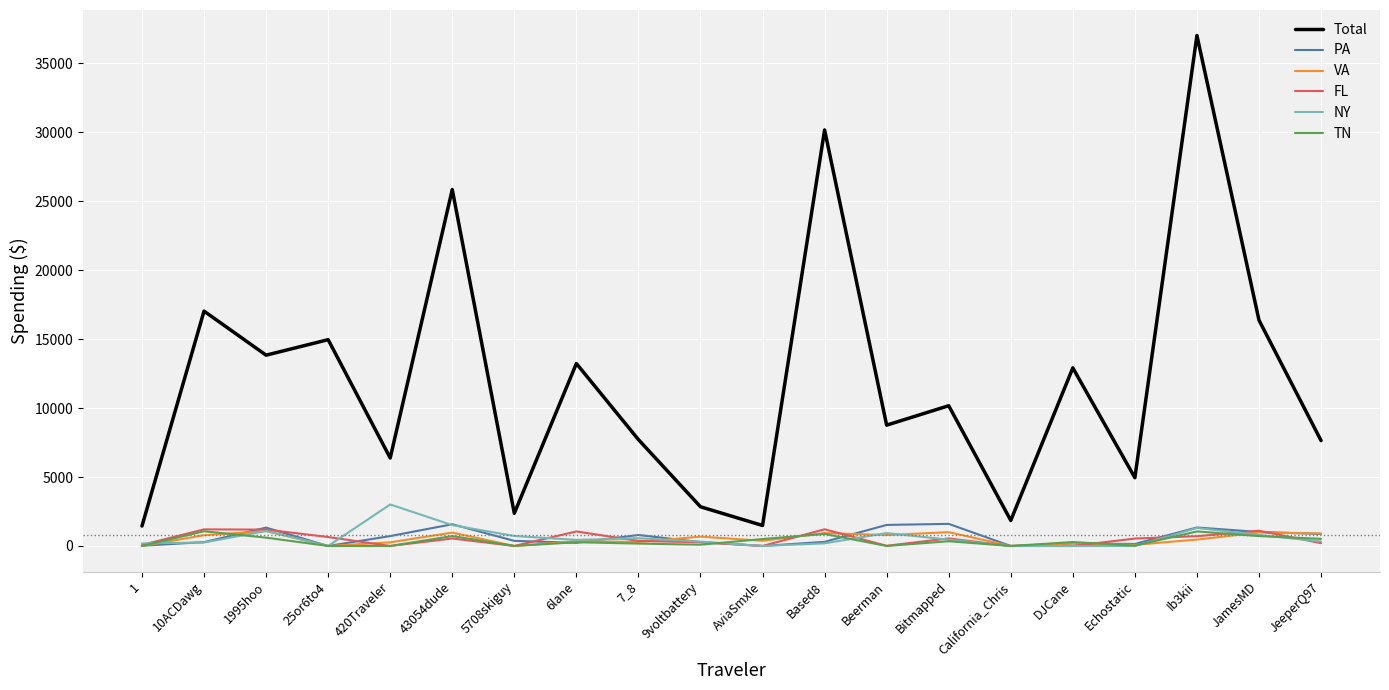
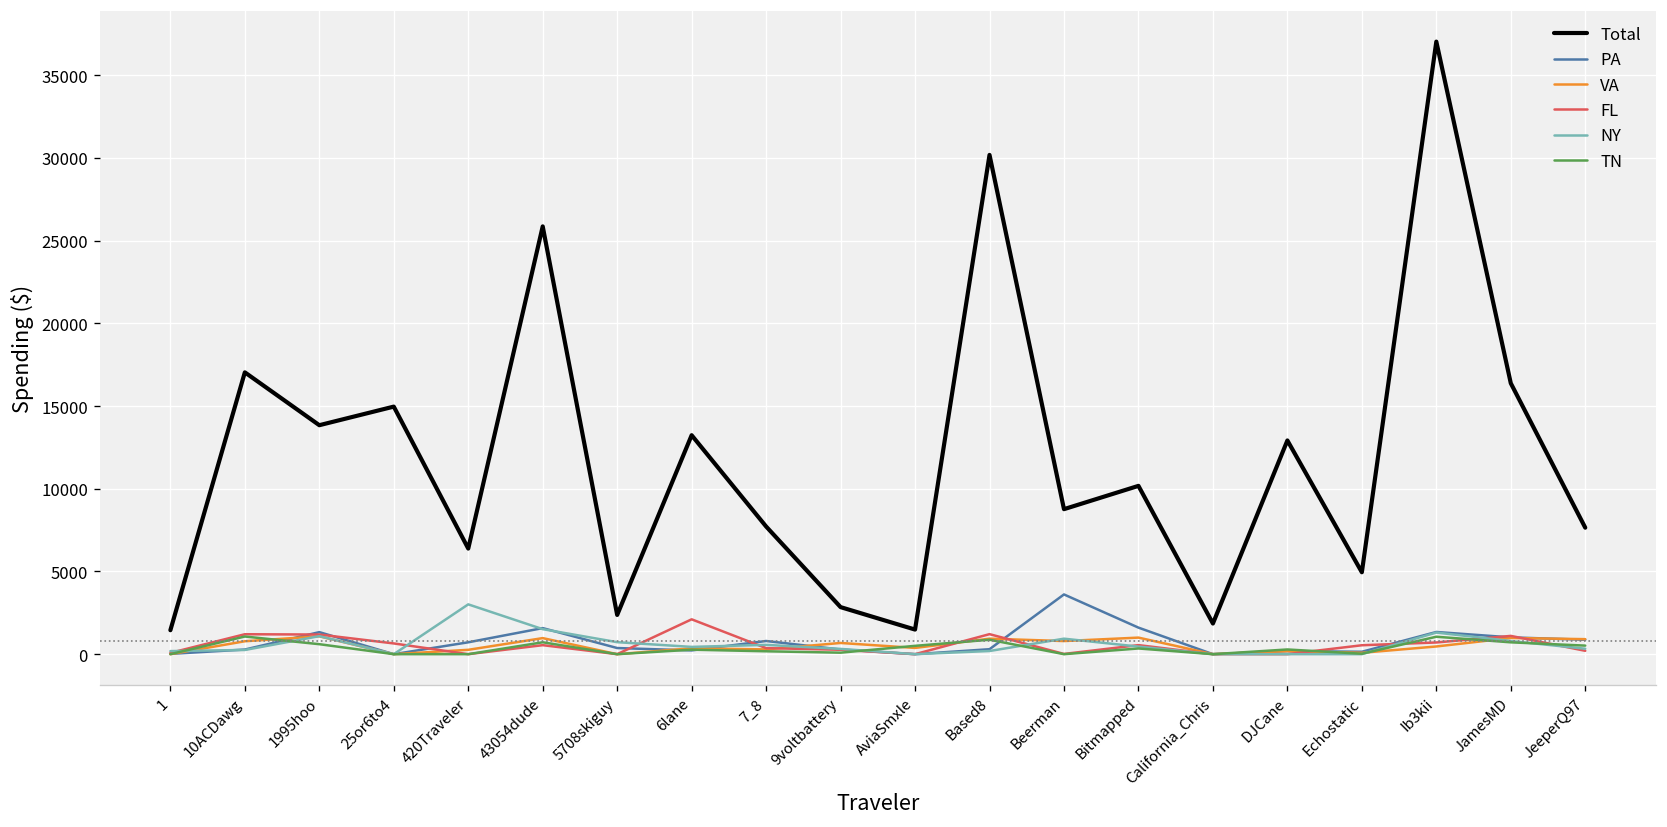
FL, 6lane: 1100 -> 2100
PA, Beerman: 1500 -> 3600
